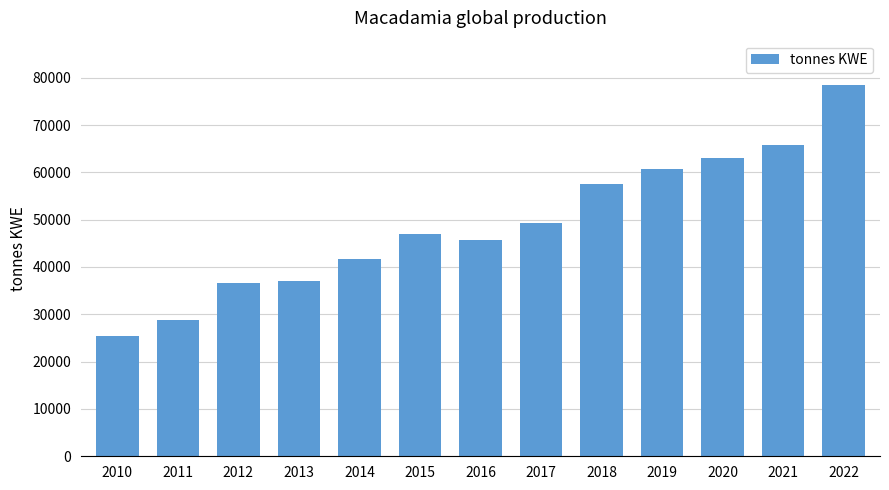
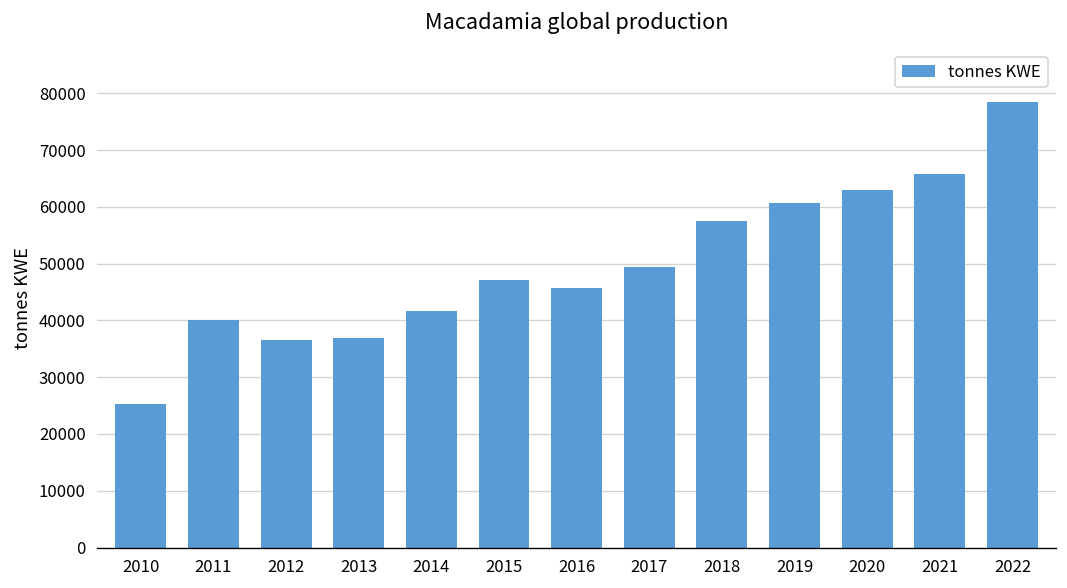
2011: 29000 -> 40000
